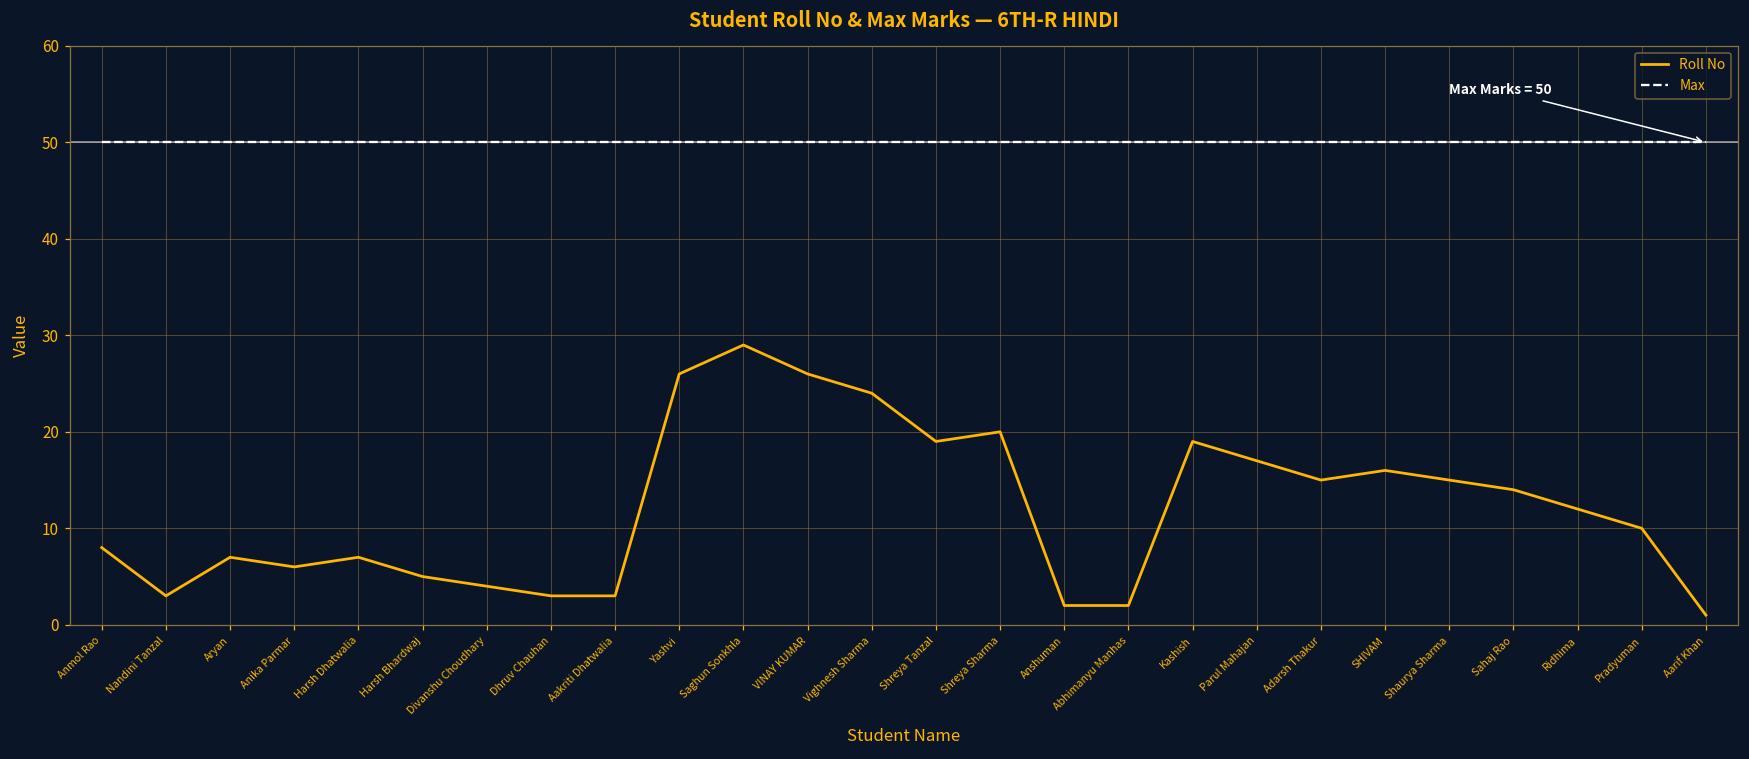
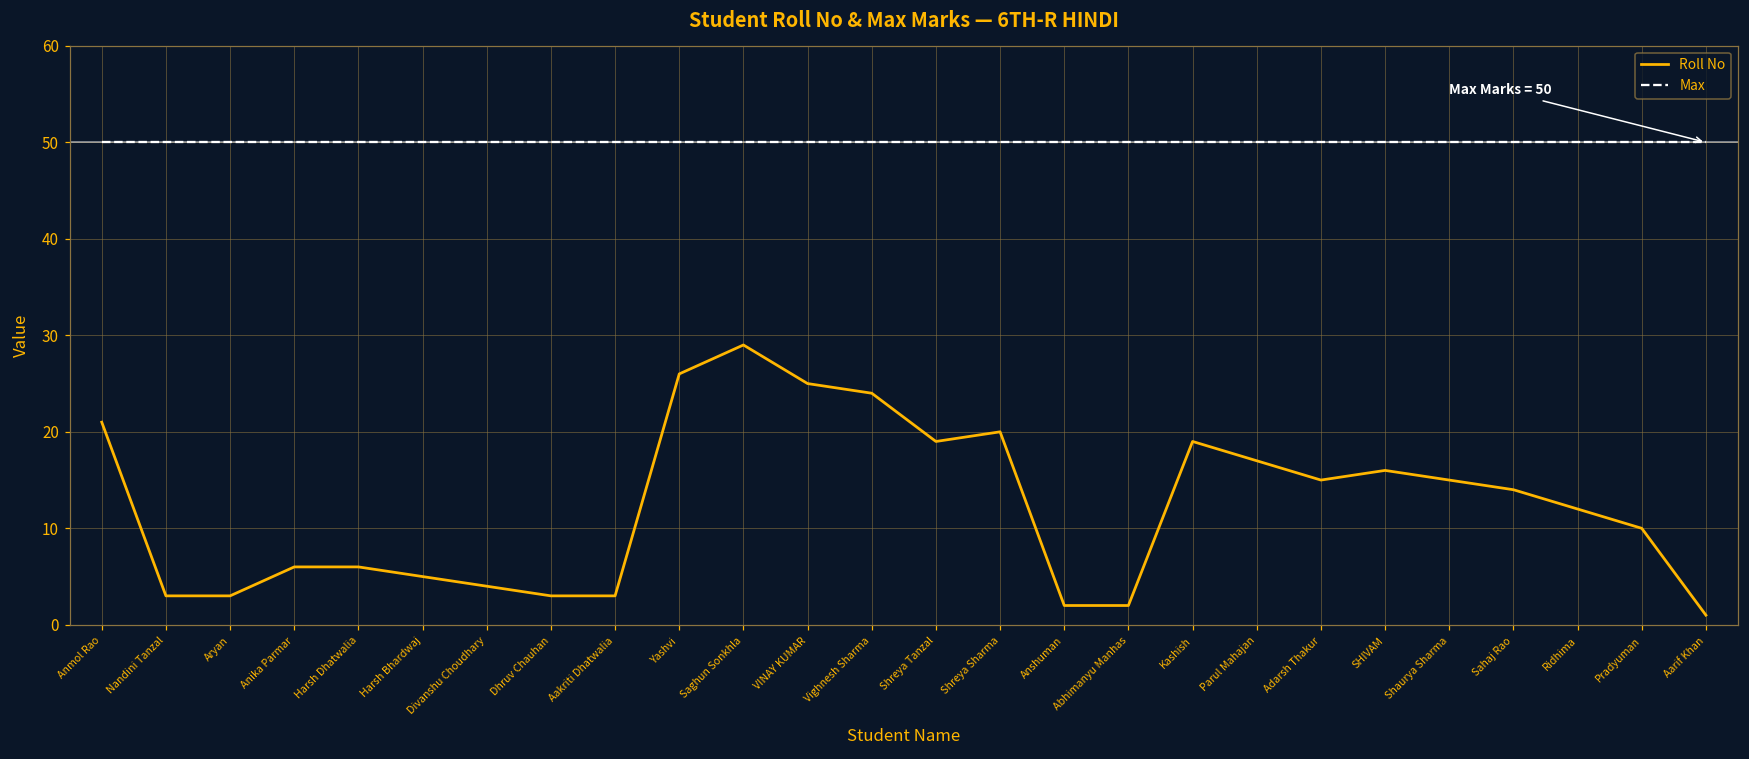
Roll No, Anmol Rao: 8 -> 21
Roll No, Aryan: 7 -> 3
Roll No, Harsh Dhatwalia: 7 -> 6
Roll No, VINAY KUMAR: 26 -> 25
